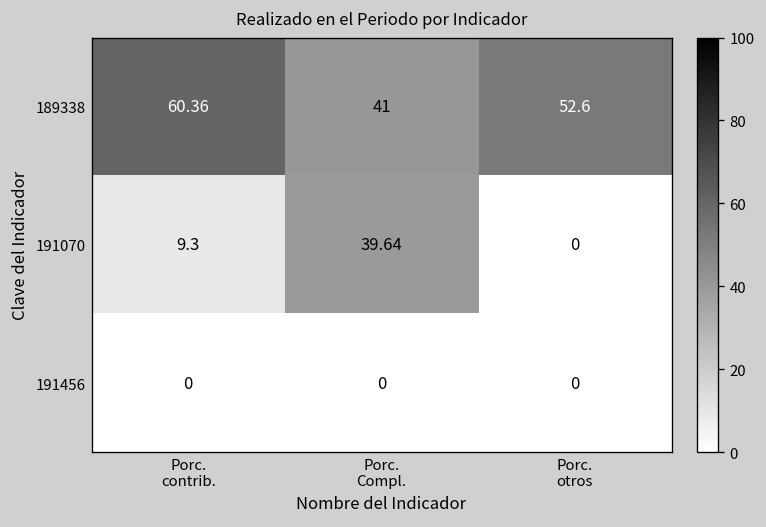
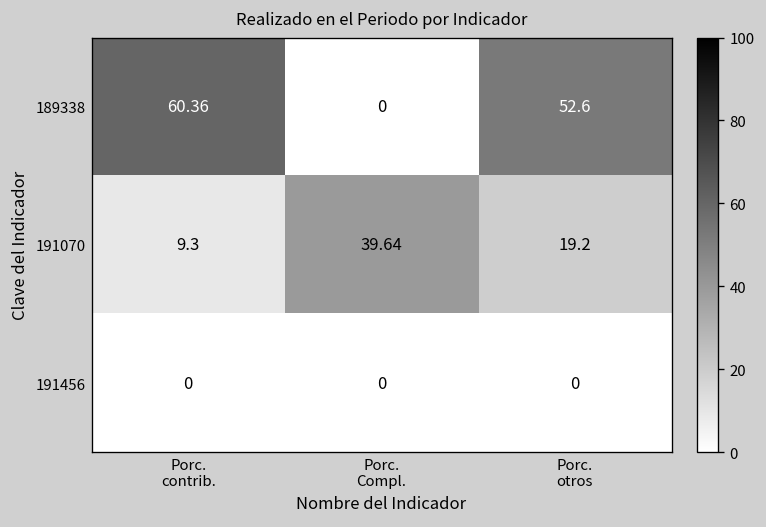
189338, Porc. Compl.: 41 -> 0
191070, Porc. otros: 0 -> 19.2
